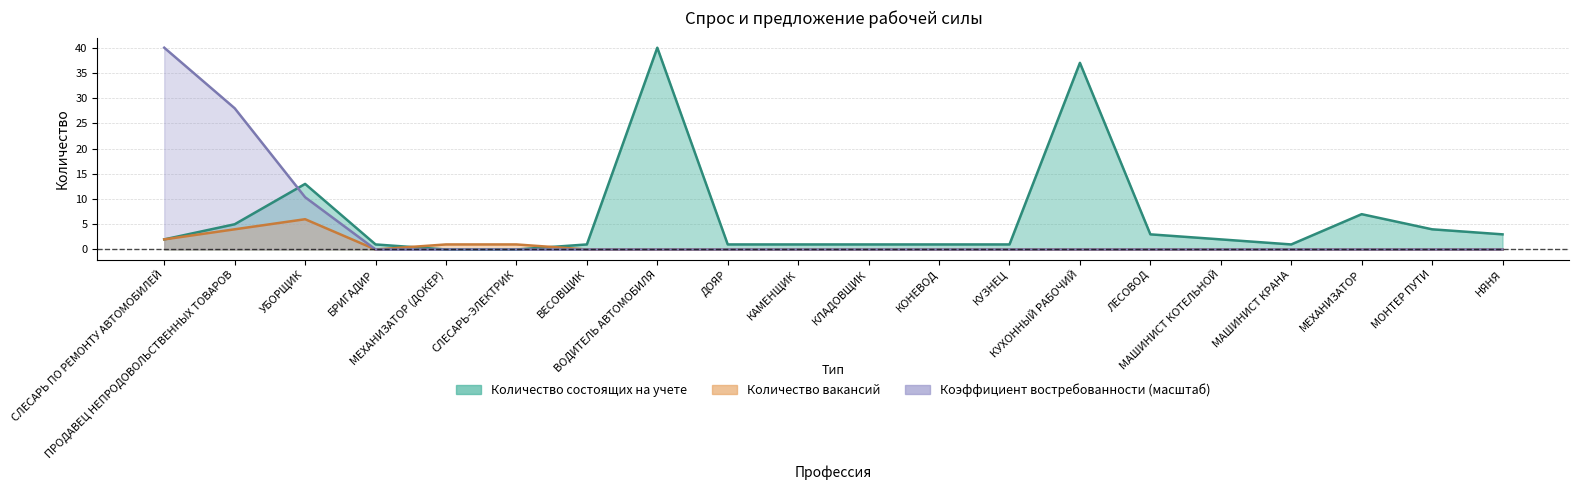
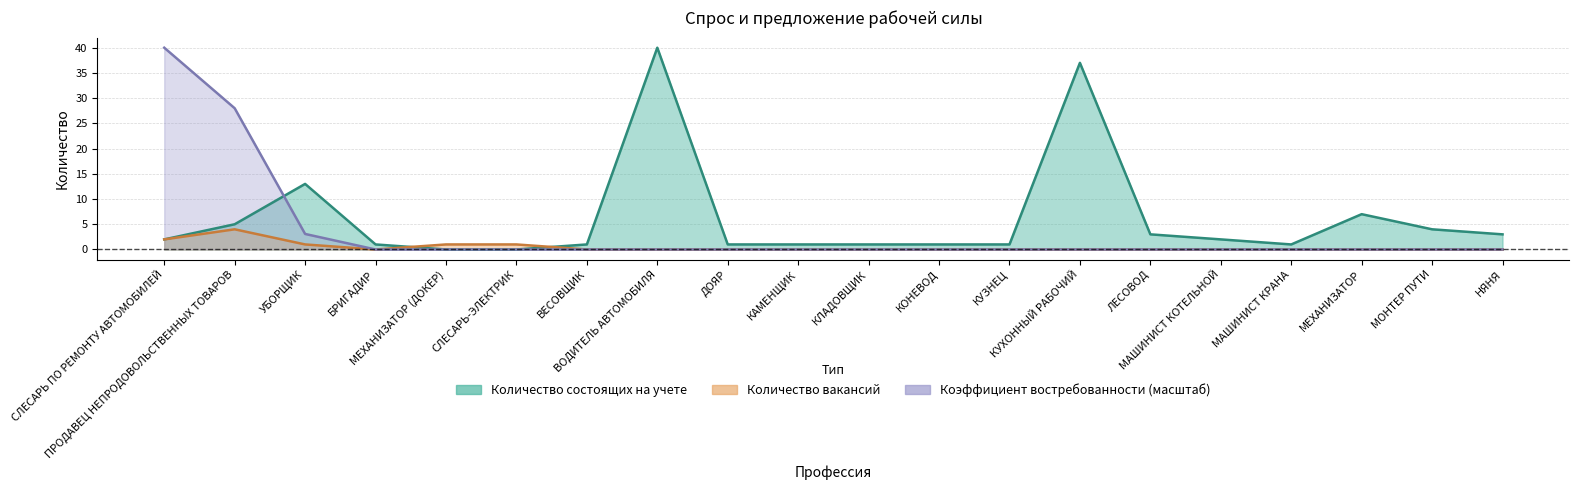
Количество вакансий, УБОРЩИК: 6 -> 1
Коэффициент востребованности (масштаб), УБОРЩИК: 10 -> 3
